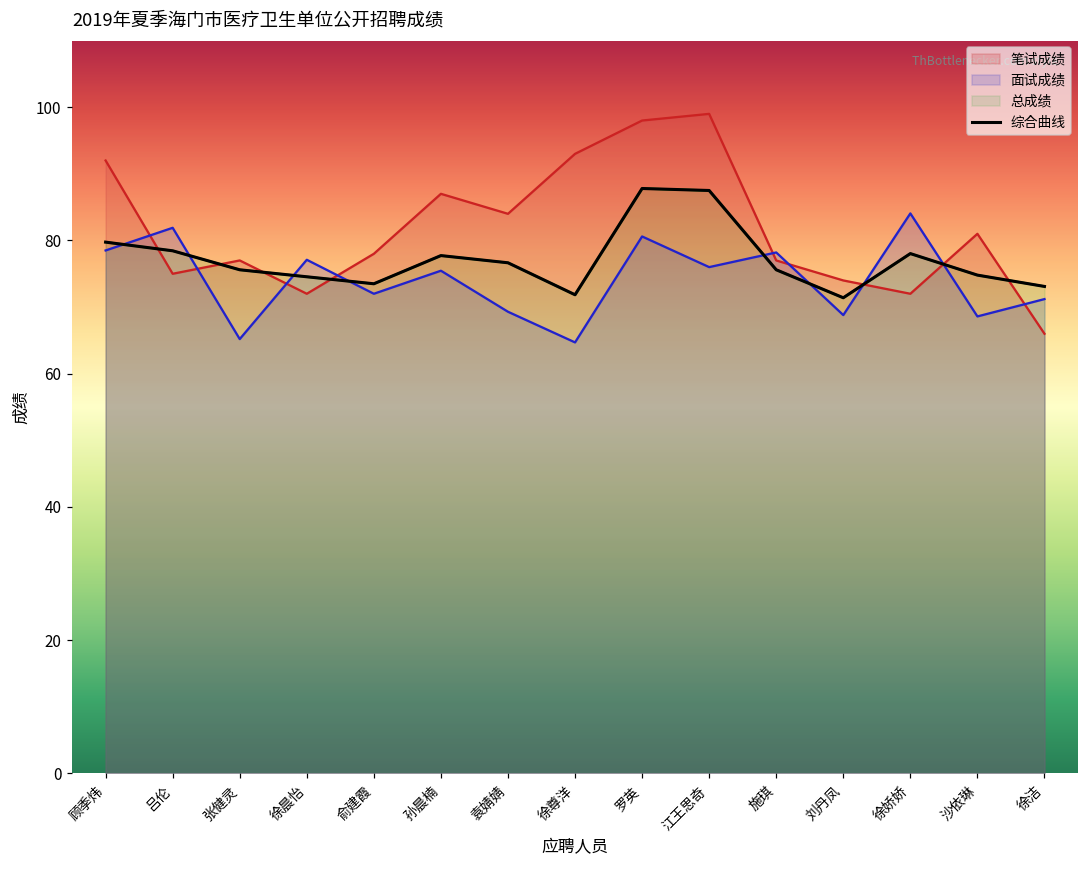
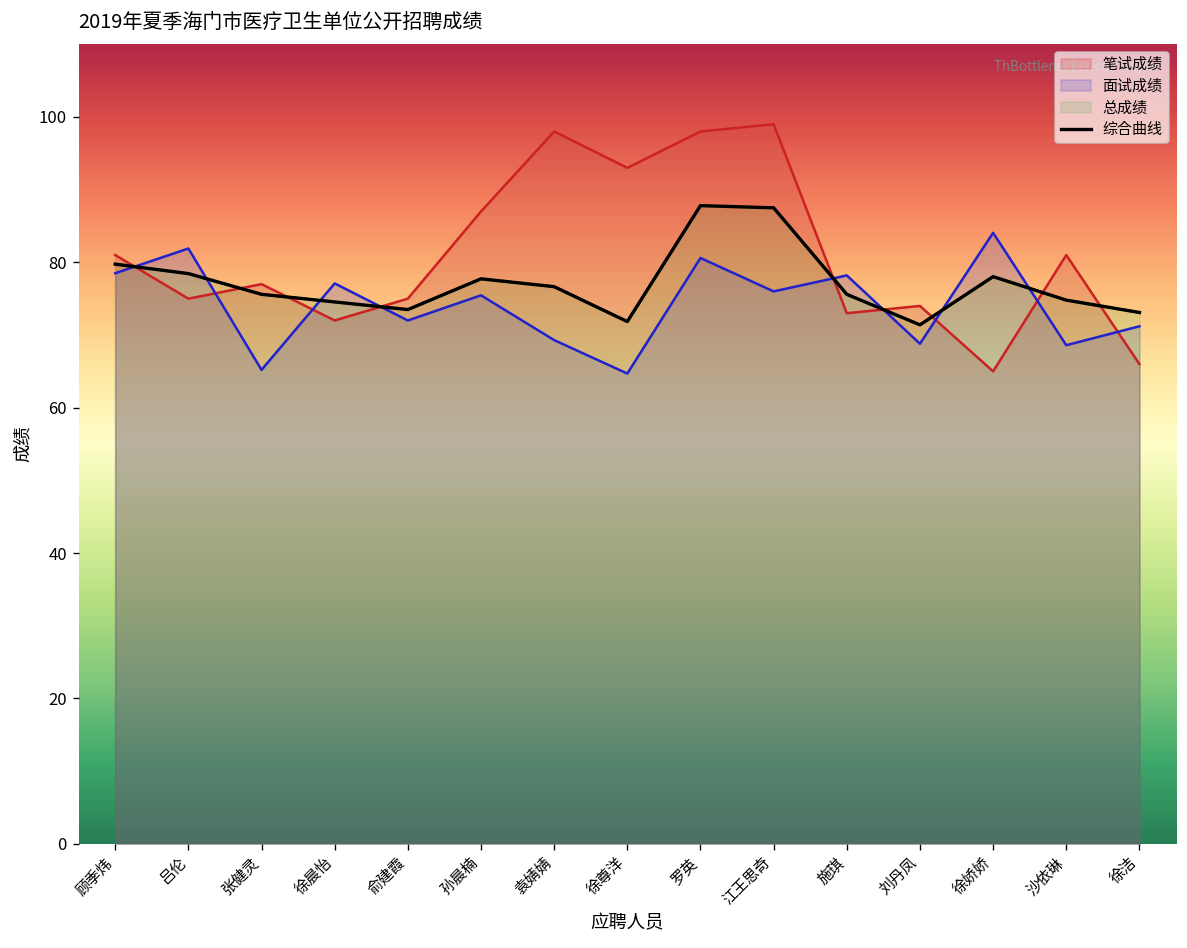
笔试成绩, 顾季炜: 92 -> 81
笔试成绩, 俞建霞: 78 -> 75
笔试成绩, 袁婧婧: 84 -> 98
笔试成绩, 施琪: 77 -> 73
笔试成绩, 徐娇娇: 72 -> 65
